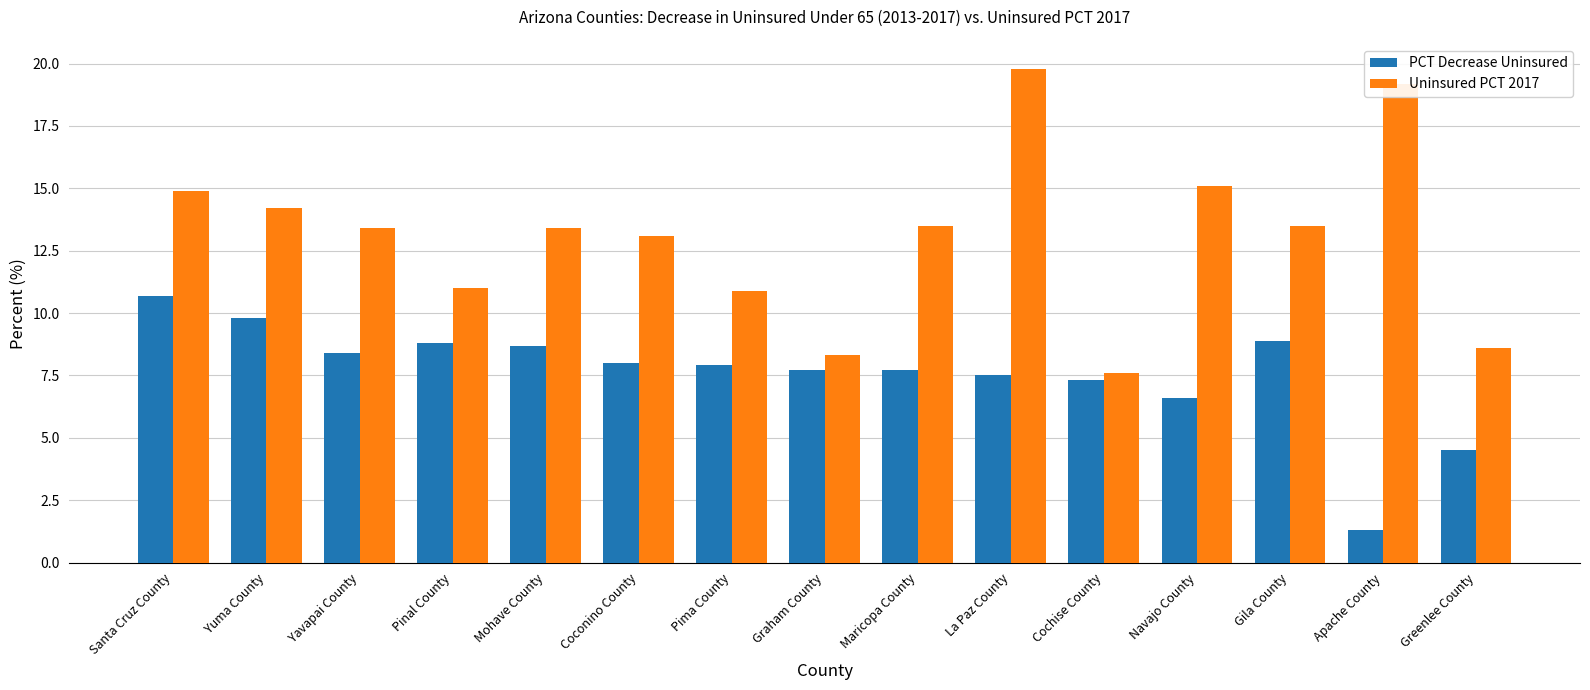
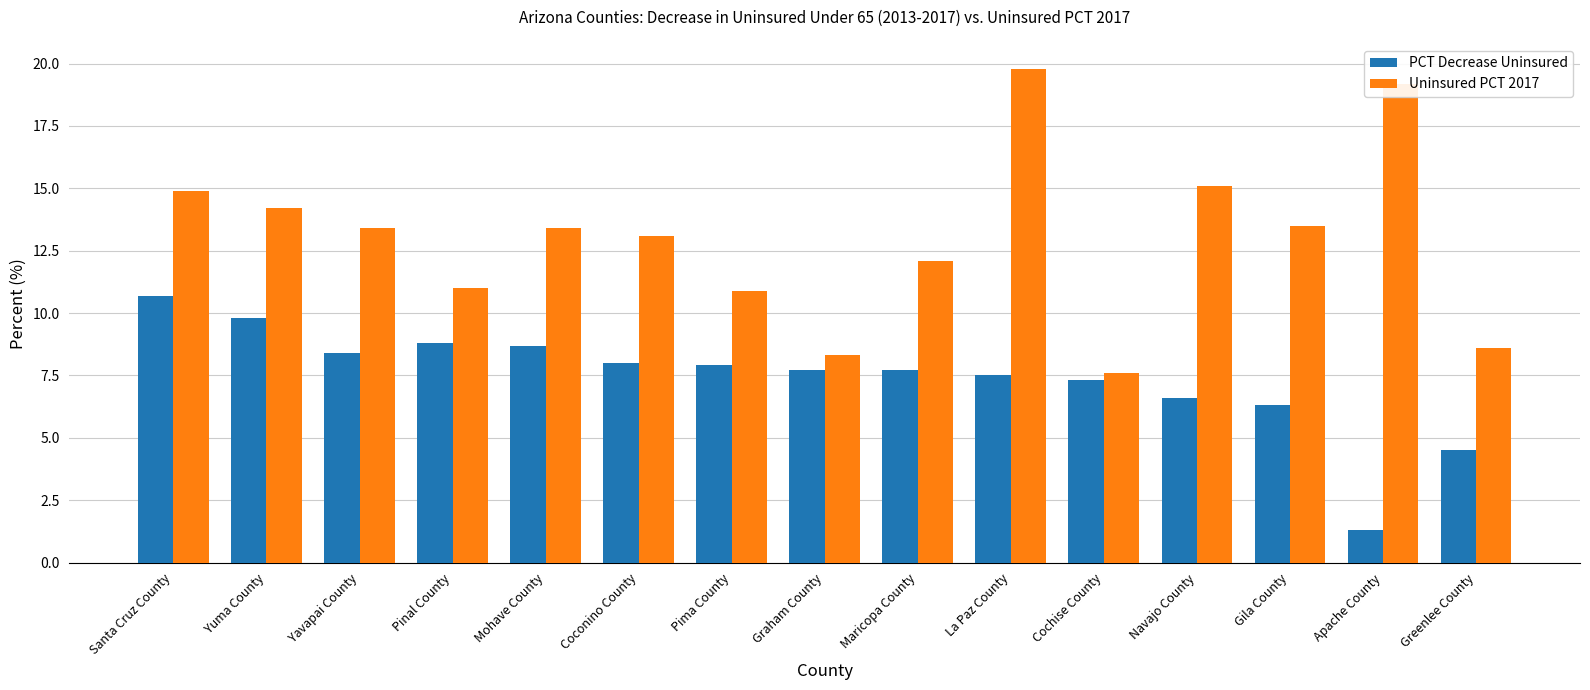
Uninsured PCT 2017, Maricopa County: 13.5 -> 12.1
PCT Decrease Uninsured, Gila County: 8.9 -> 6.3
